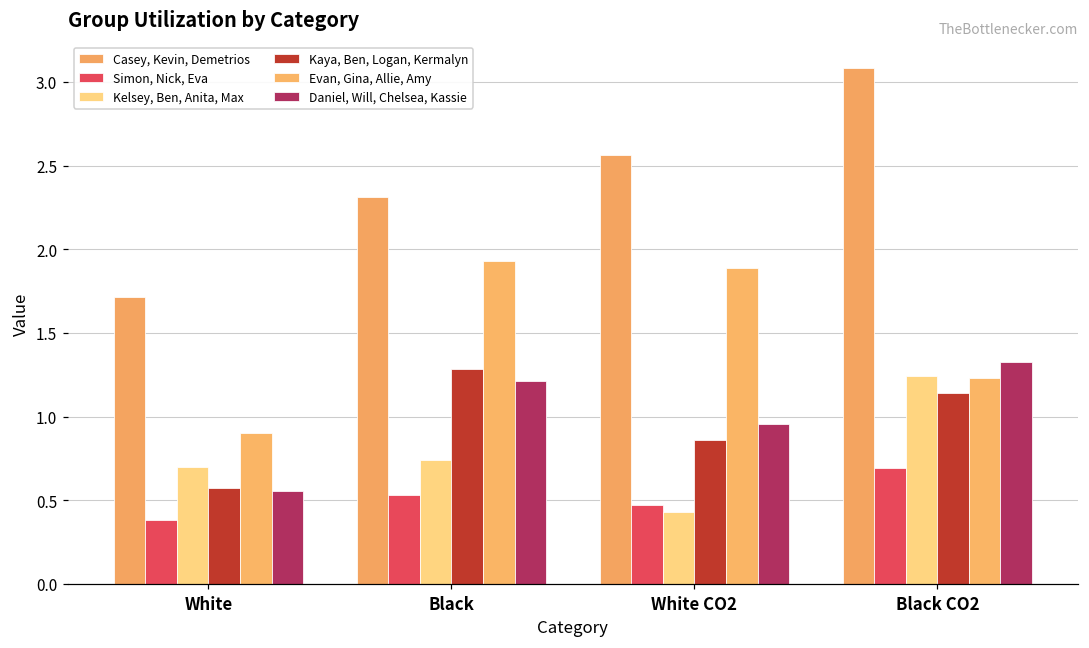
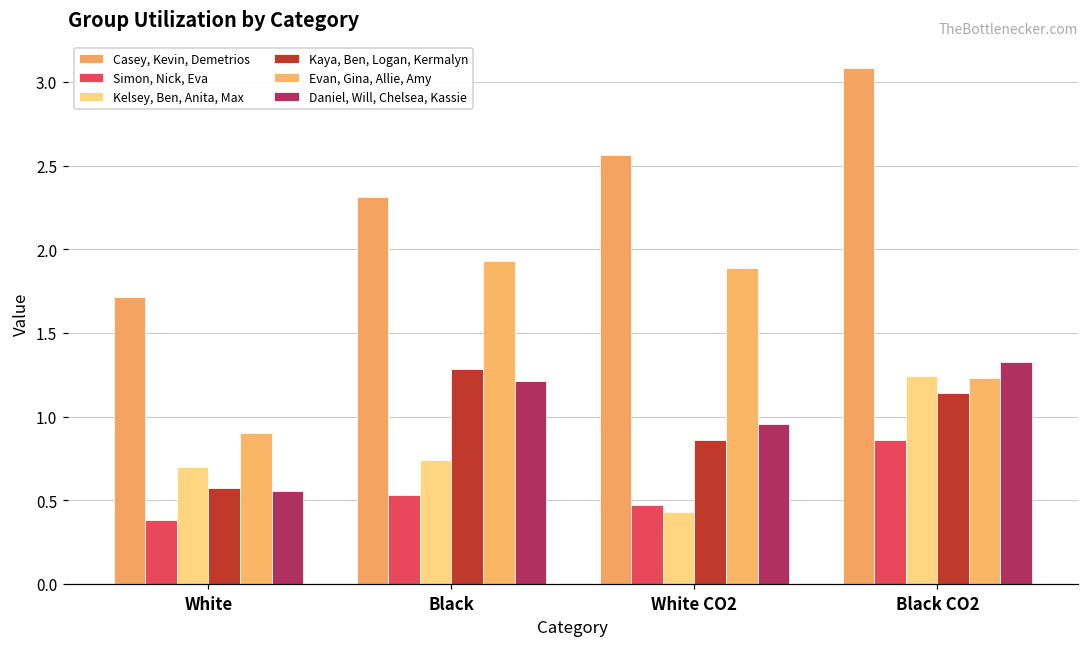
Simon, Nick, Eva, Black CO2: 0.69 -> 0.86
